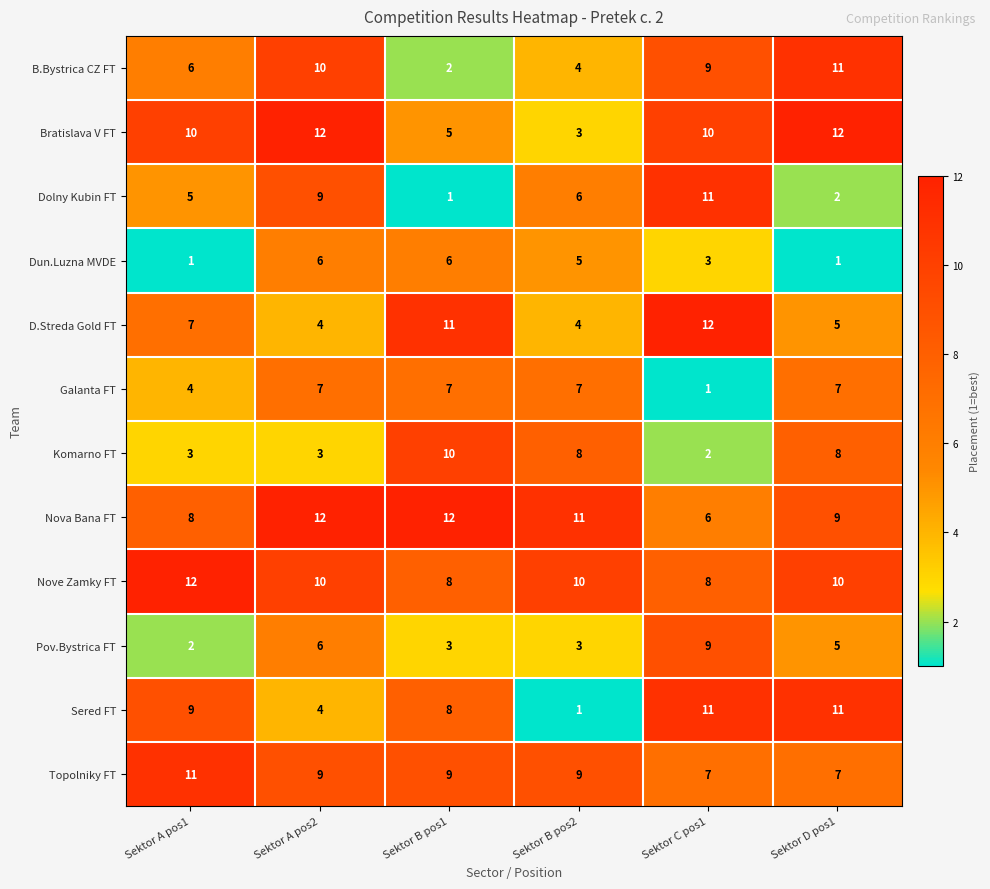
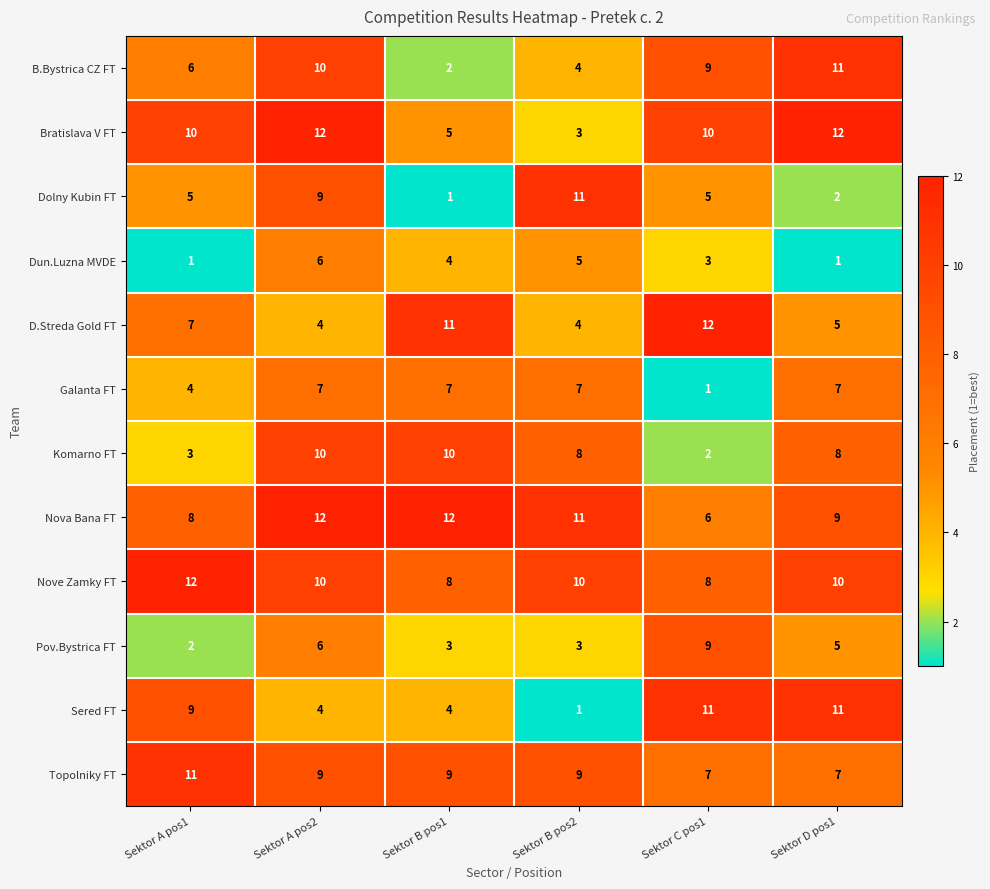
Dolny Kubin FT, Sektor B pos2: 6 -> 11
Dolny Kubin FT, Sektor C pos1: 11 -> 5
Dun.Luzna MVDE, Sektor B pos1: 6 -> 4
Komarno FT, Sektor A pos2: 3 -> 10
Sered FT, Sektor B pos1: 8 -> 4
